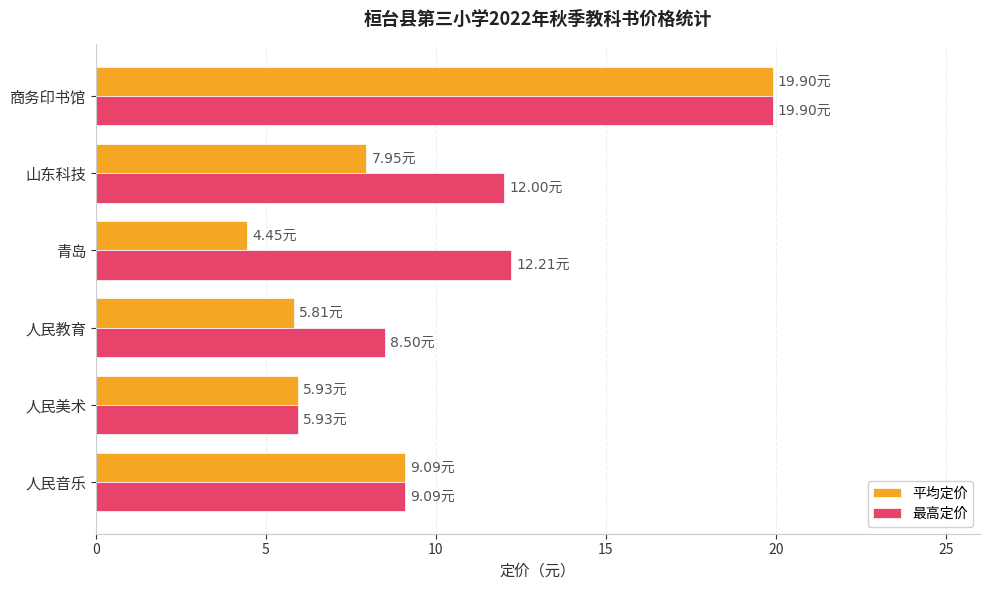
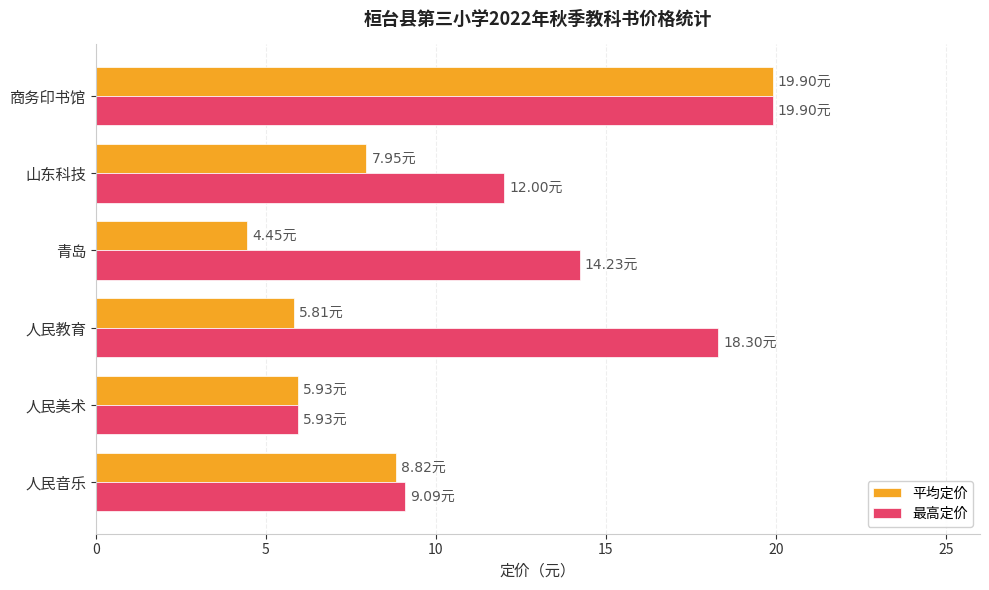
最高定价, 青岛: 12.21元 -> 14.23元
最高定价, 人民教育: 8.50元 -> 18.30元
平均定价, 人民音乐: 9.09元 -> 8.82元
